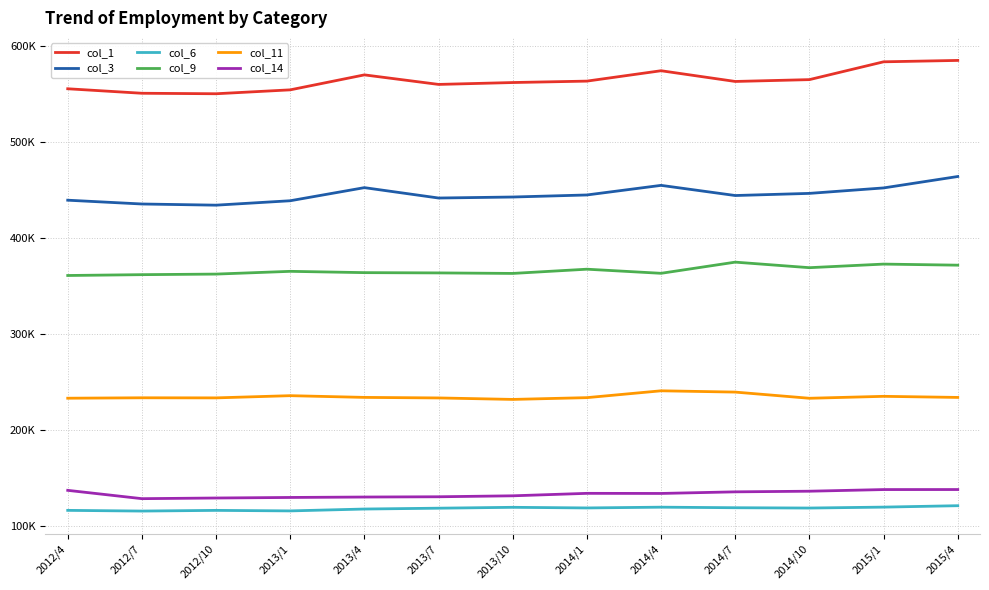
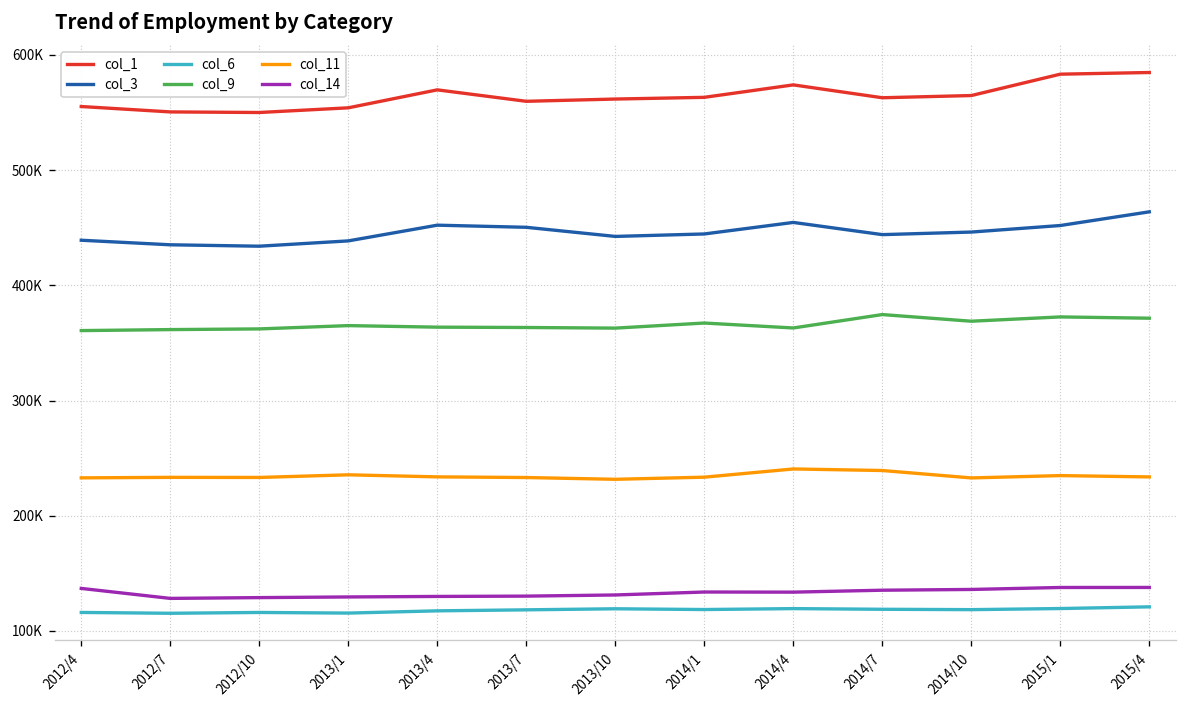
col_3, 2013/7: 440000 -> 450000
